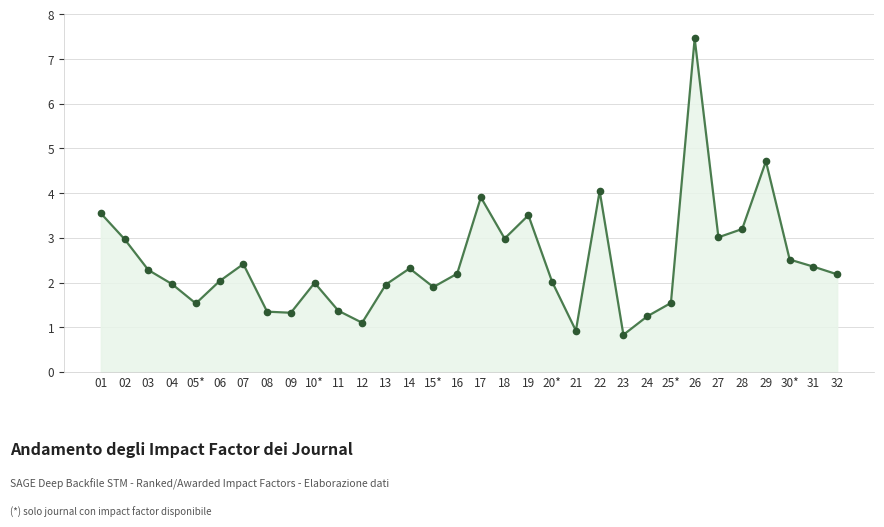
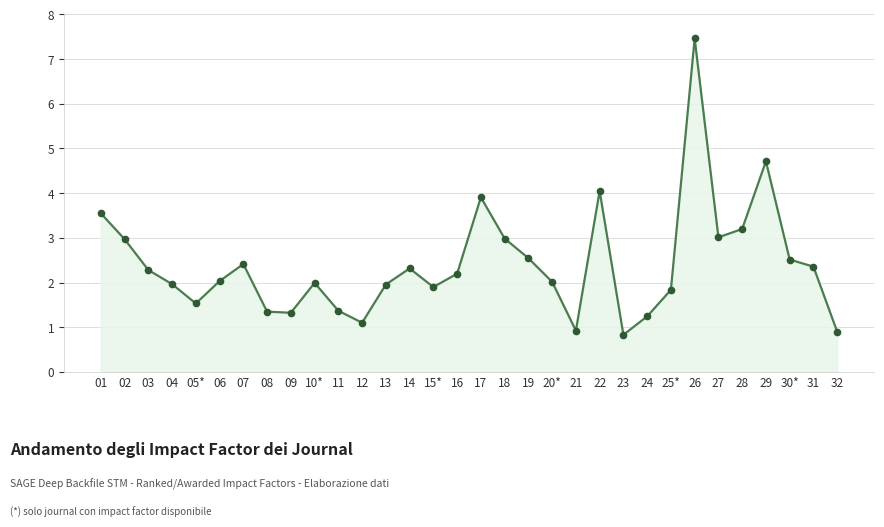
19: 3.5 -> 2.5
25*: 1.5 -> 1.8
32: 2.2 -> 0.9
